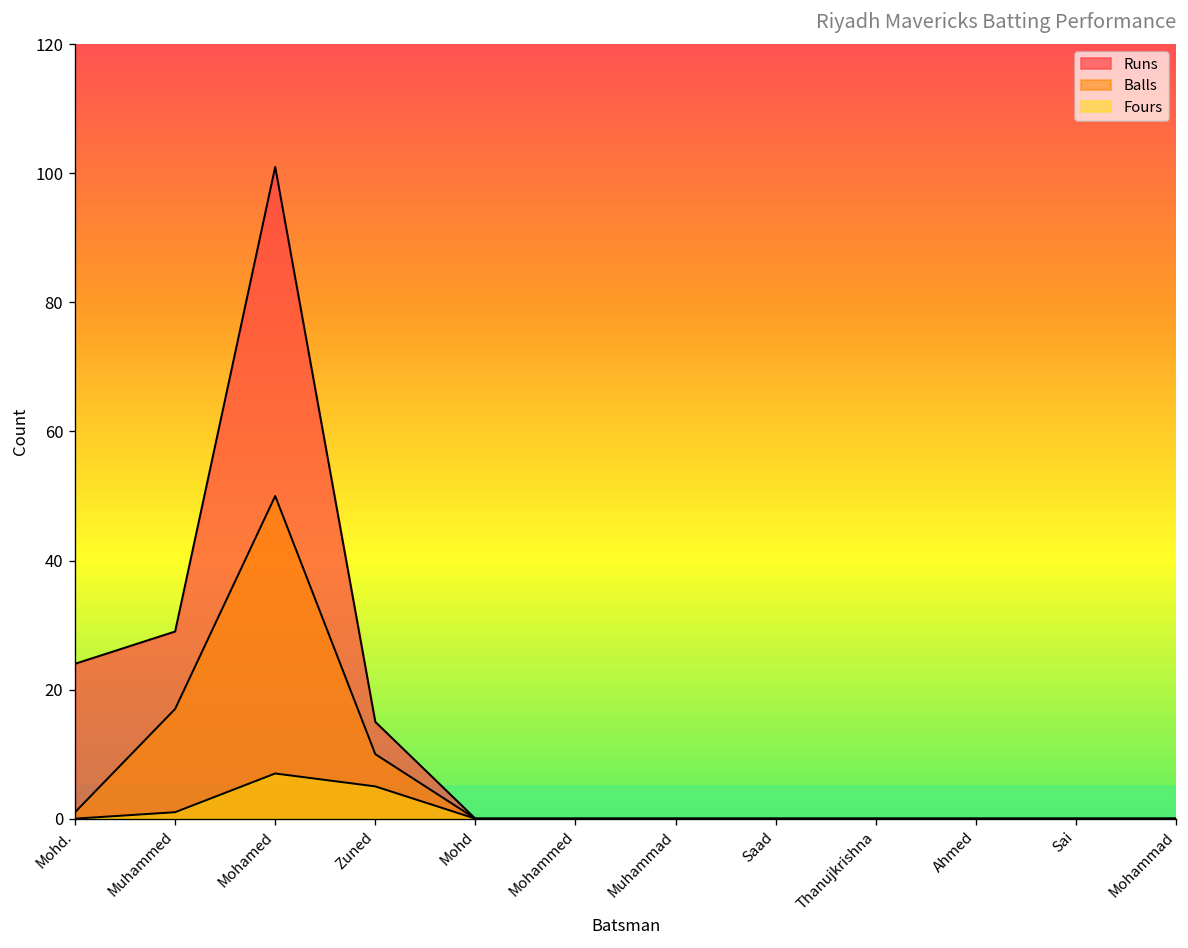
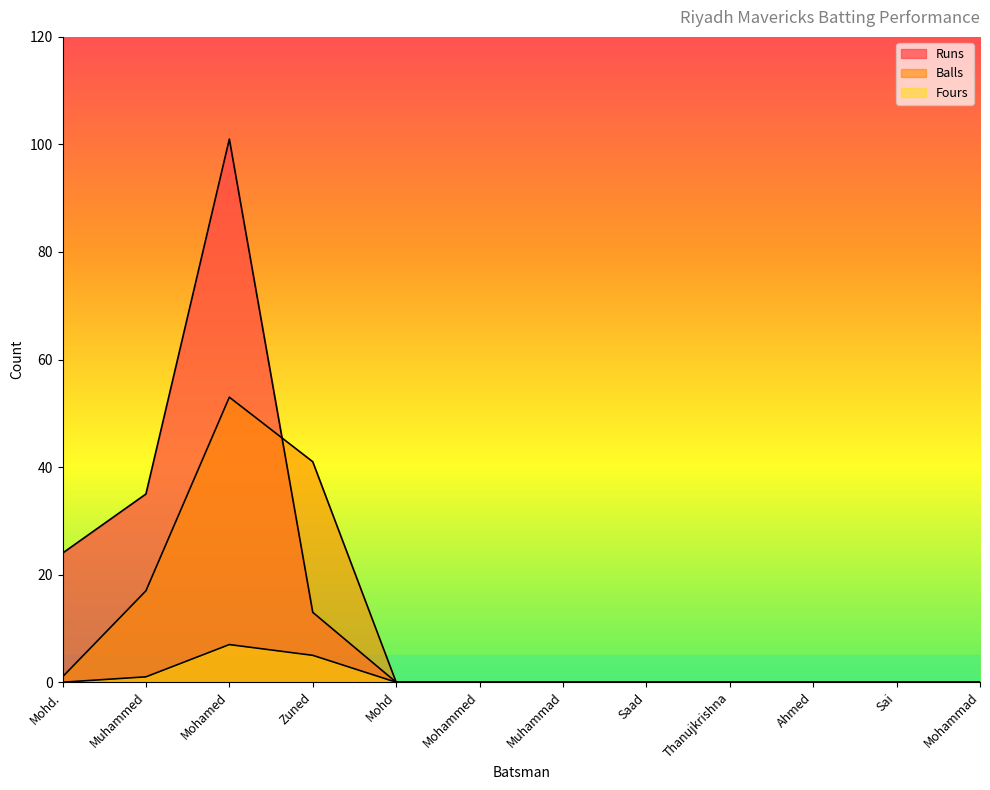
Runs, Muhammed: 29 -> 35
Balls, Mohamed: 50 -> 53
Runs, Zuned: 15 -> 13
Balls, Zuned: 10 -> 41
